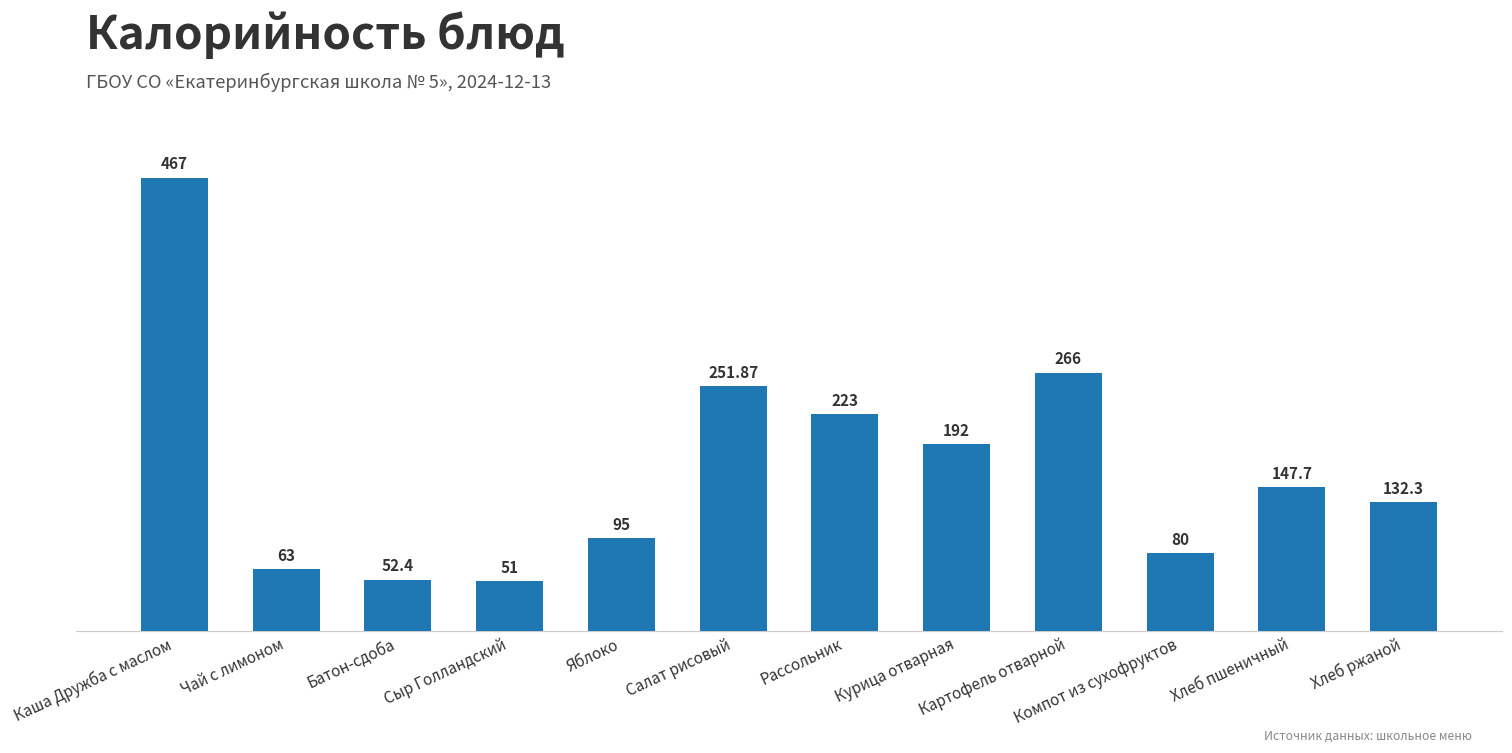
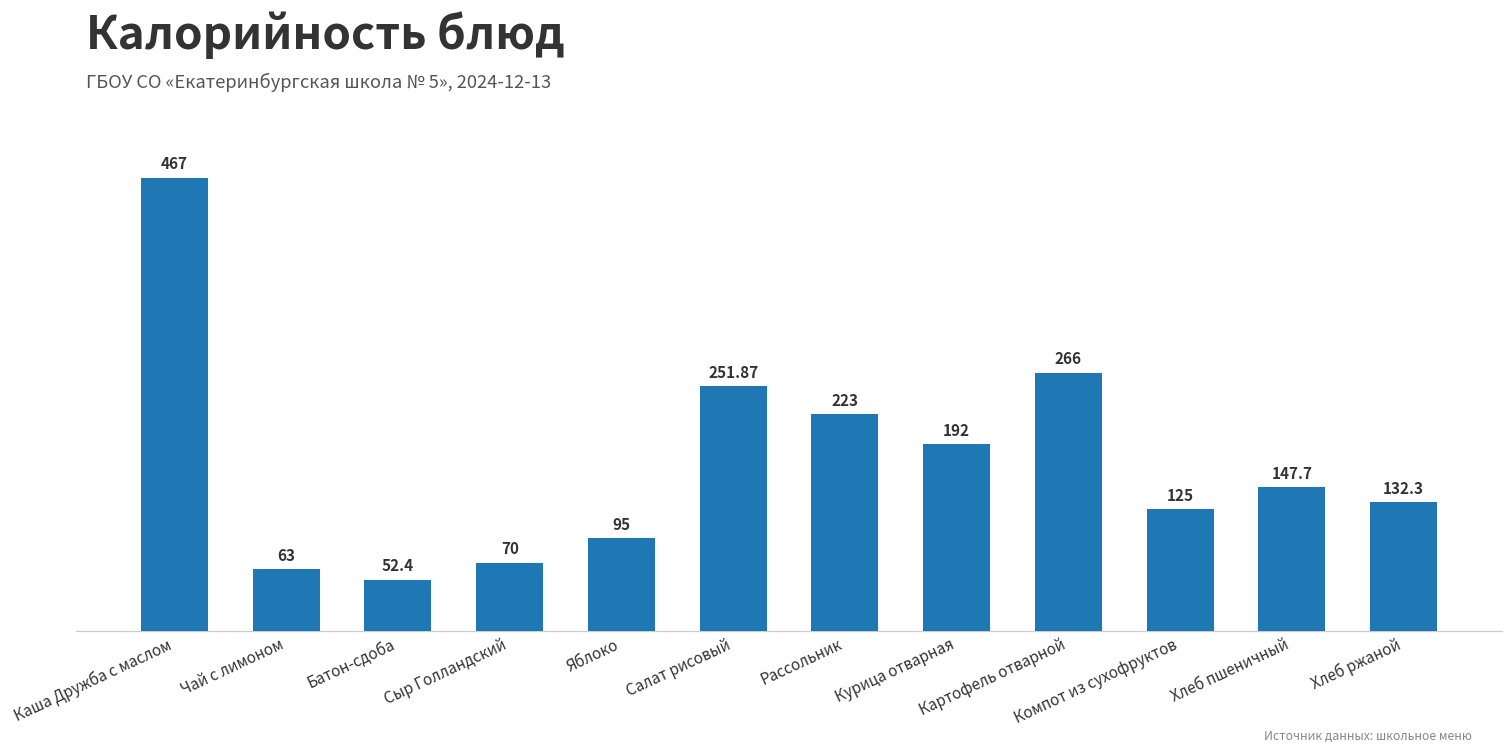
Сыр Голландский: 51 -> 70
Компот из сухофруктов: 80 -> 125
